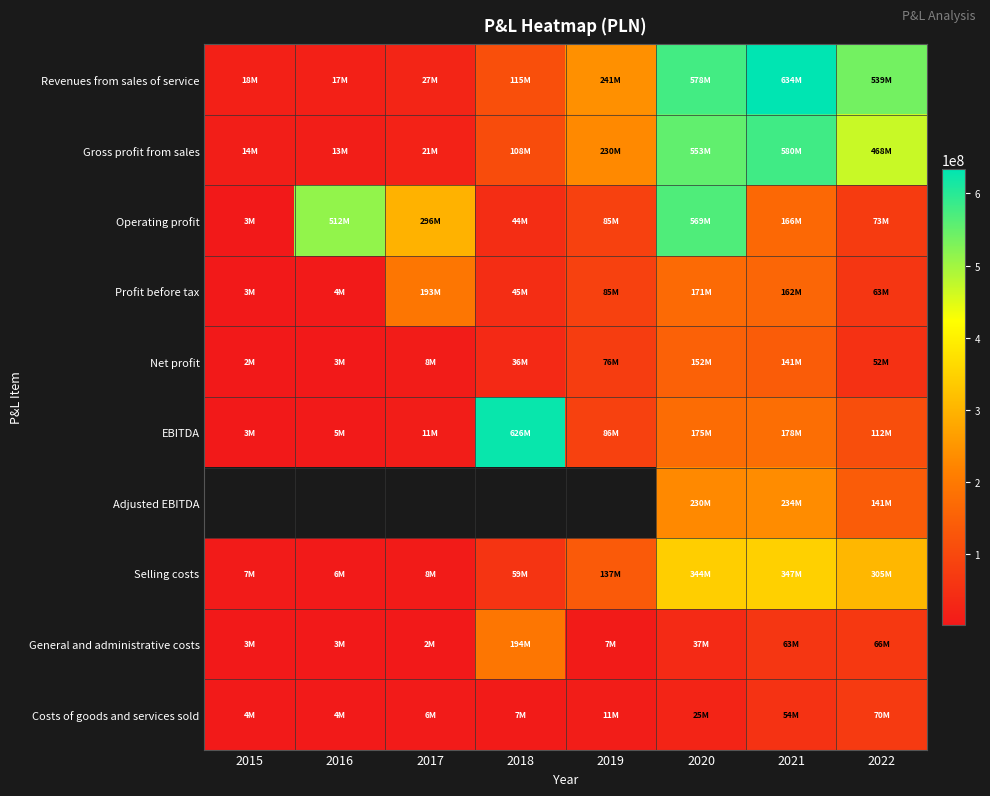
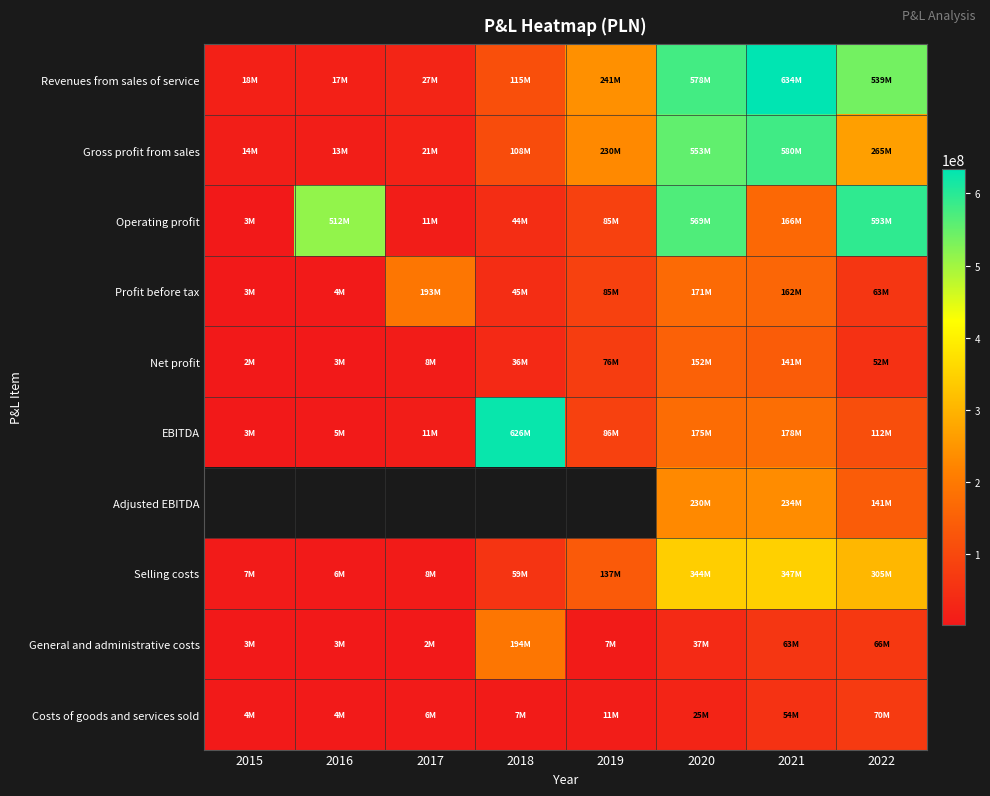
Gross profit from sales, 2022: 468M -> 265M
Operating profit, 2017: 296M -> 11M
Operating profit, 2022: 73M -> 593M
